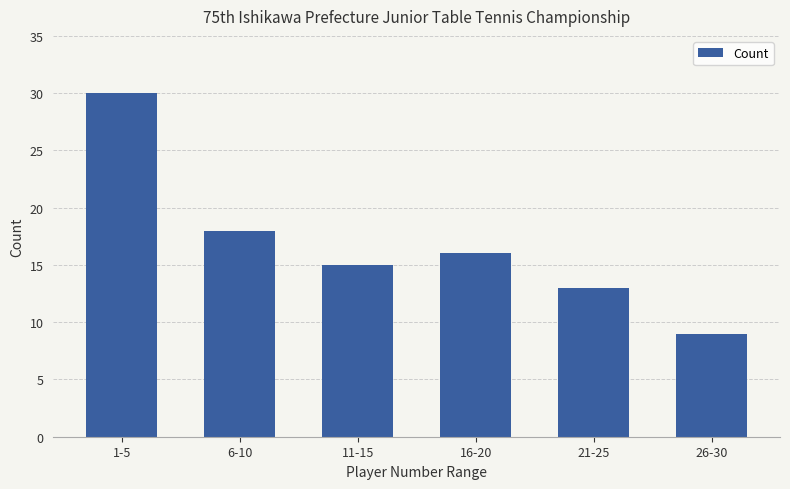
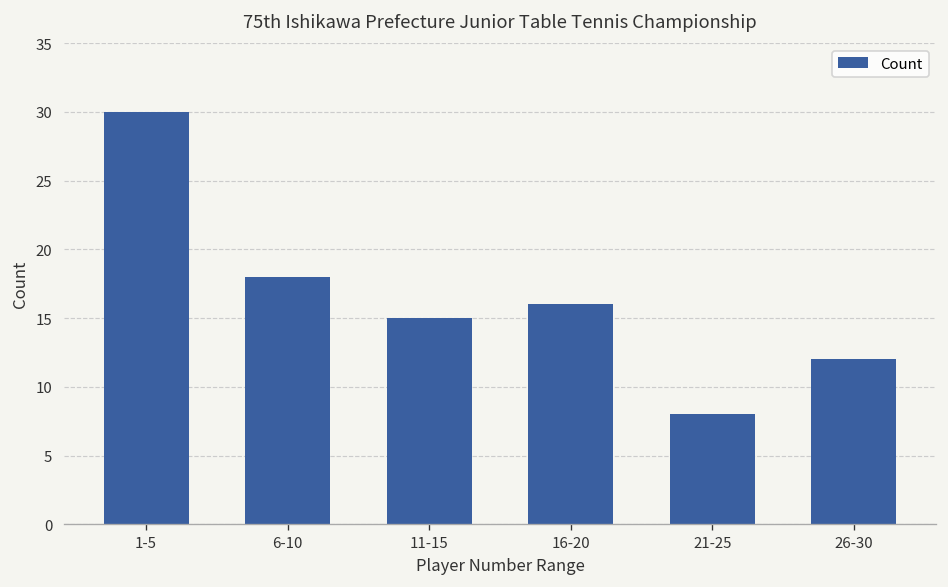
21-25: 13 -> 8
26-30: 9 -> 12
